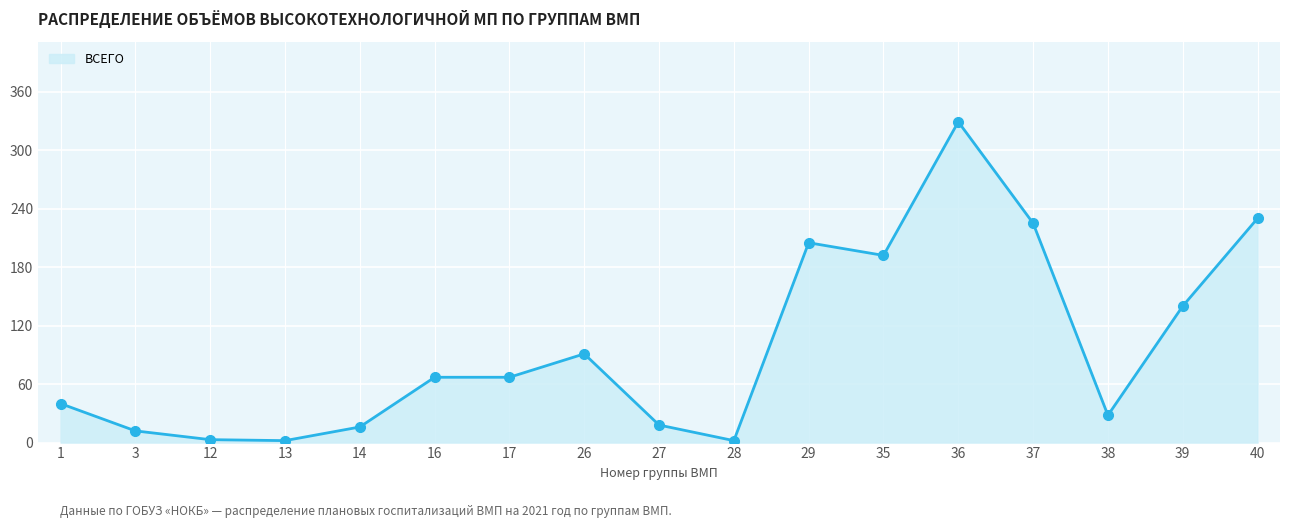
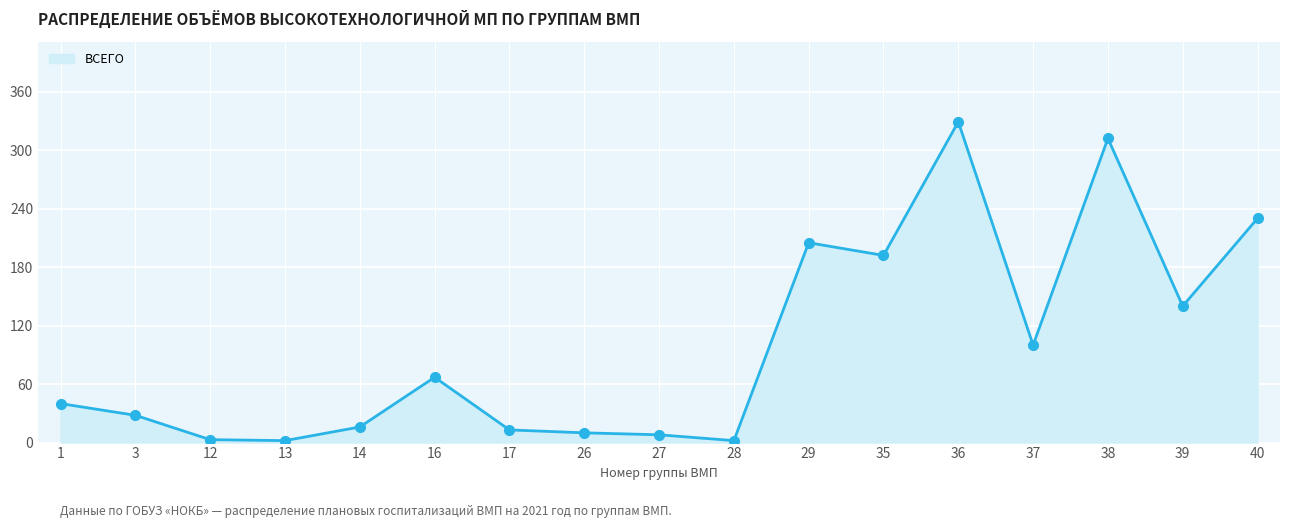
3: 10 -> 30
17: 70 -> 10
26: 90 -> 10
27: 20 -> 10
37: 230 -> 100
38: 30 -> 310
